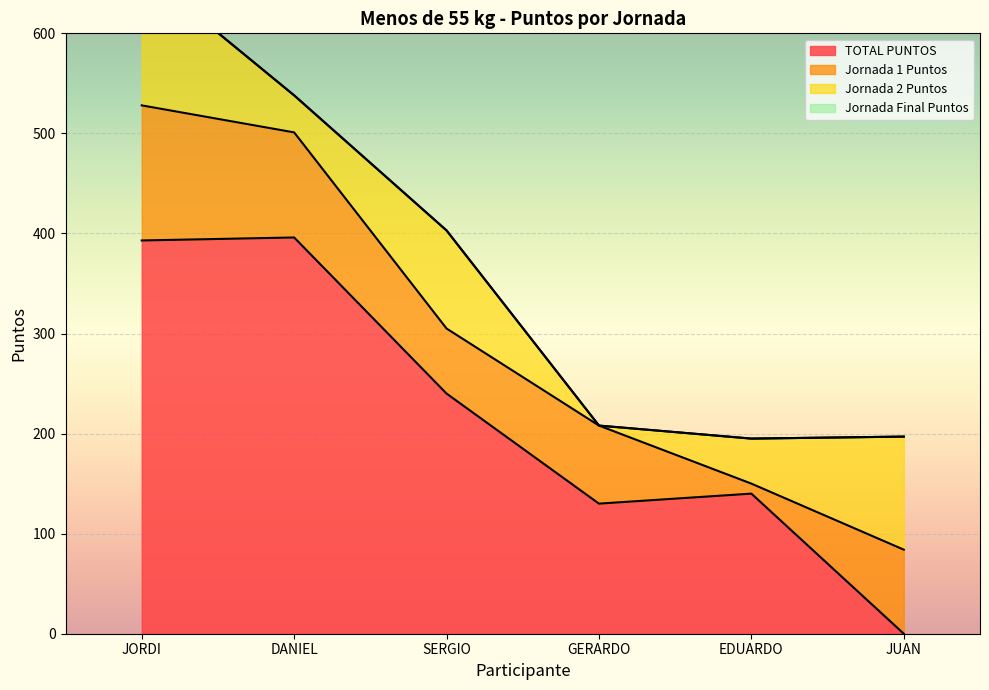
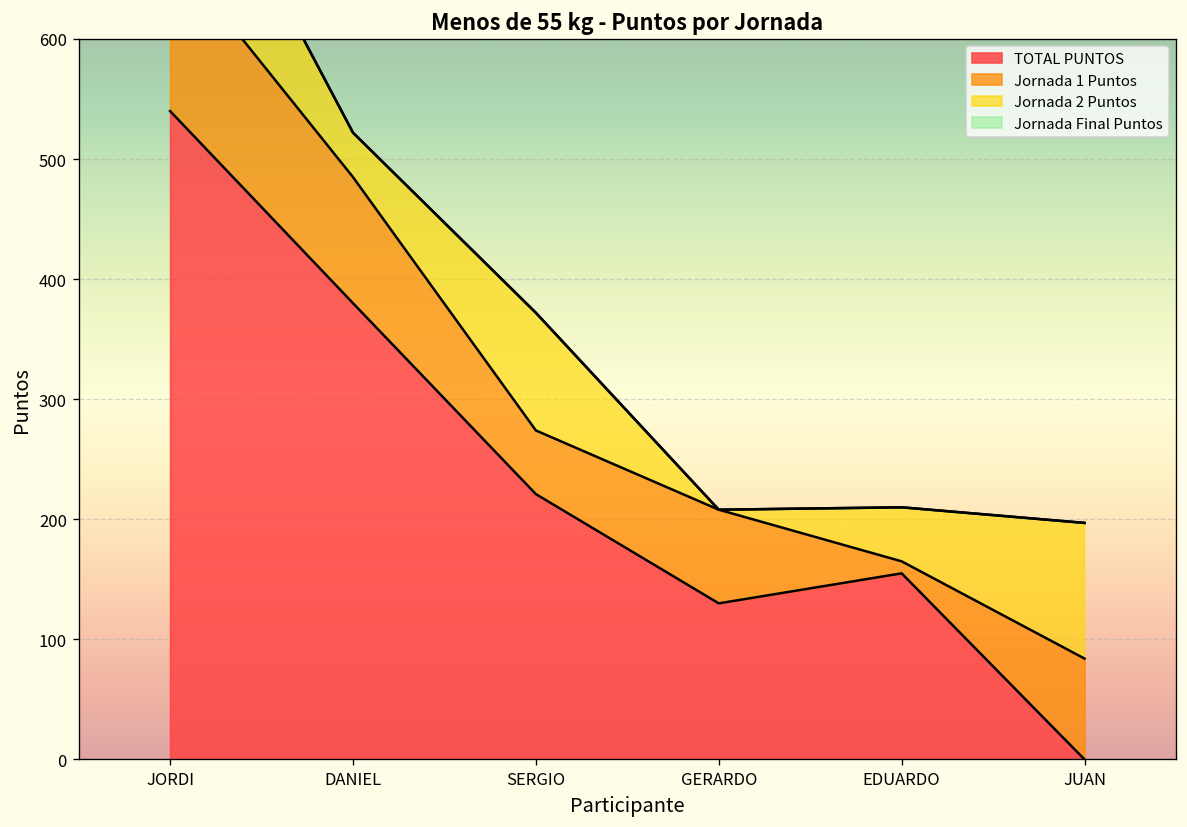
TOTAL PUNTOS, JORDI: 393 -> 540
TOTAL PUNTOS, DANIEL: 396 -> 380
TOTAL PUNTOS, SERGIO: 240 -> 221
Jornada 1 Puntos, SERGIO: 65 -> 53
TOTAL PUNTOS, EDUARDO: 140 -> 155
